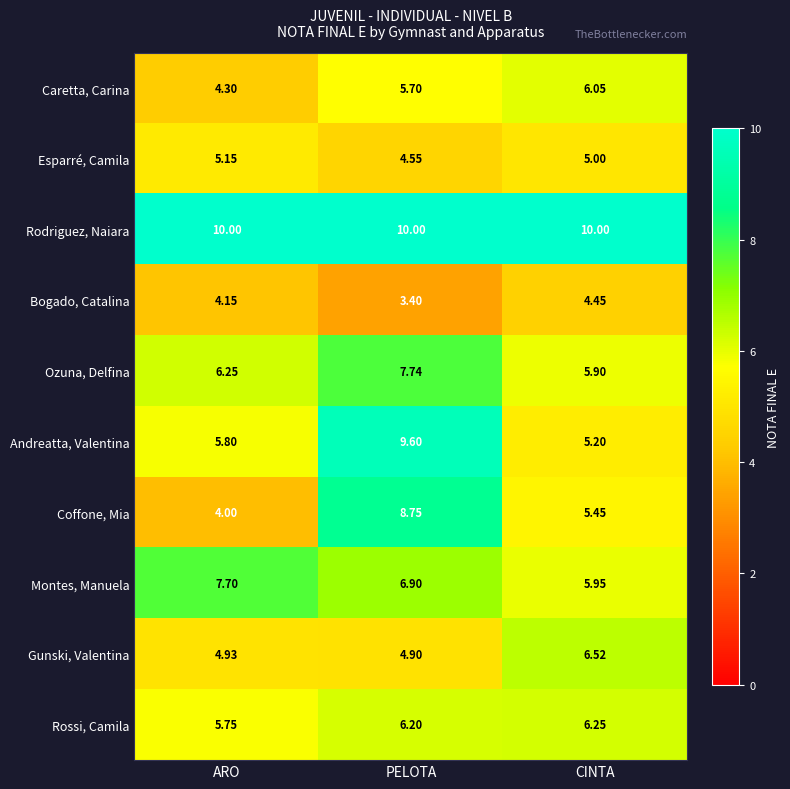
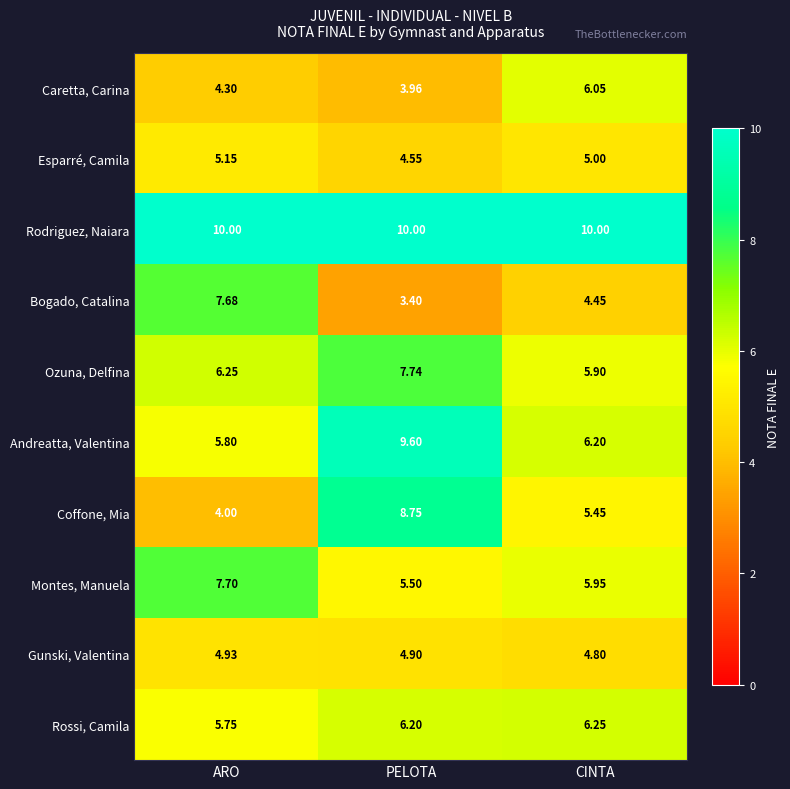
Caretta, Carina, PELOTA: 5.70 -> 3.96
Bogado, Catalina, ARO: 4.15 -> 7.68
Andreatta, Valentina, CINTA: 5.20 -> 6.20
Montes, Manuela, PELOTA: 6.90 -> 5.50
Gunski, Valentina, CINTA: 6.52 -> 4.80
